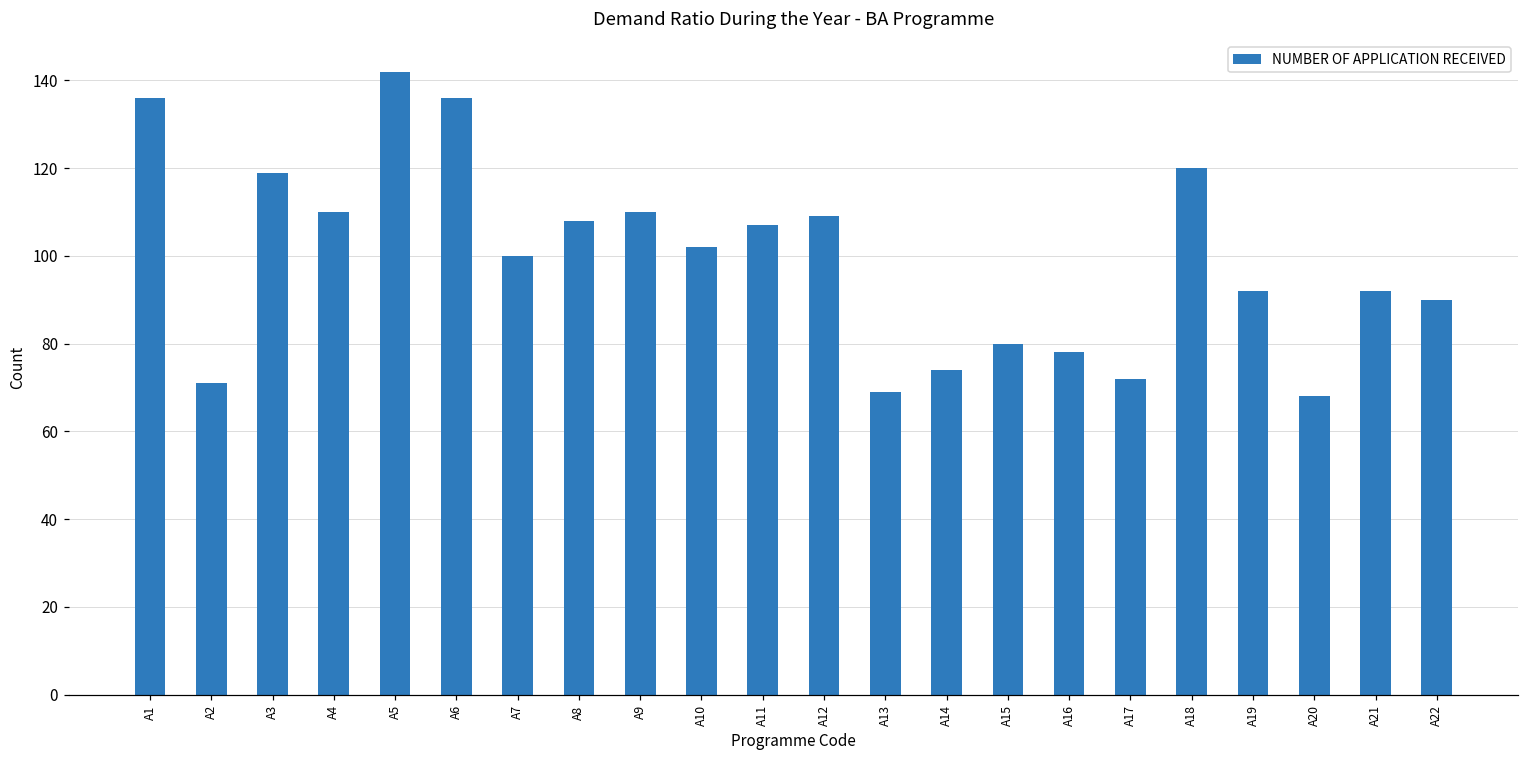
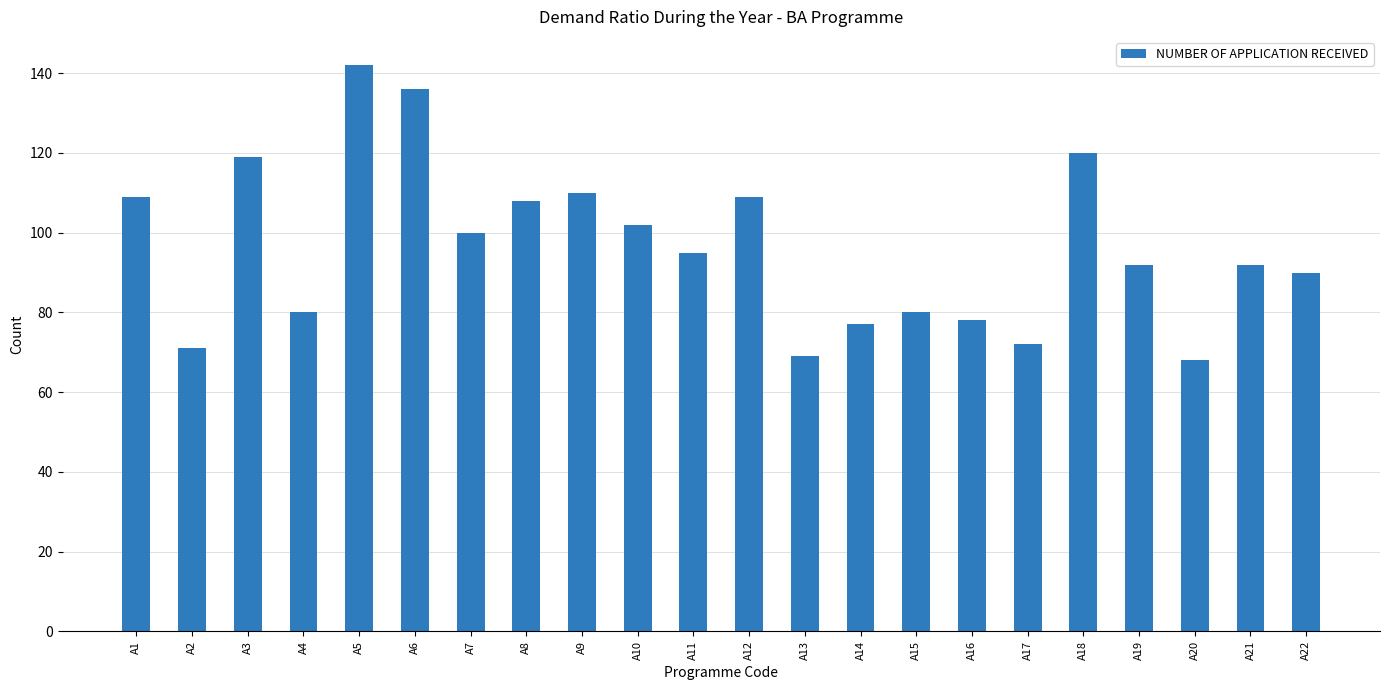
A1: 136 -> 109
A4: 110 -> 80
A11: 107 -> 95
A14: 74 -> 77
